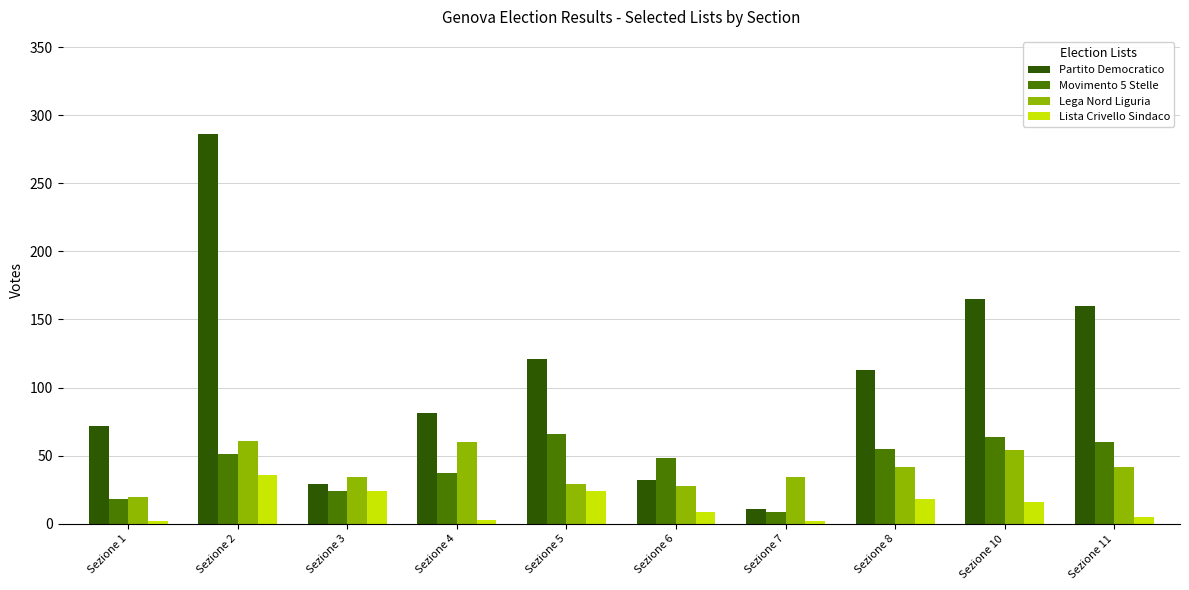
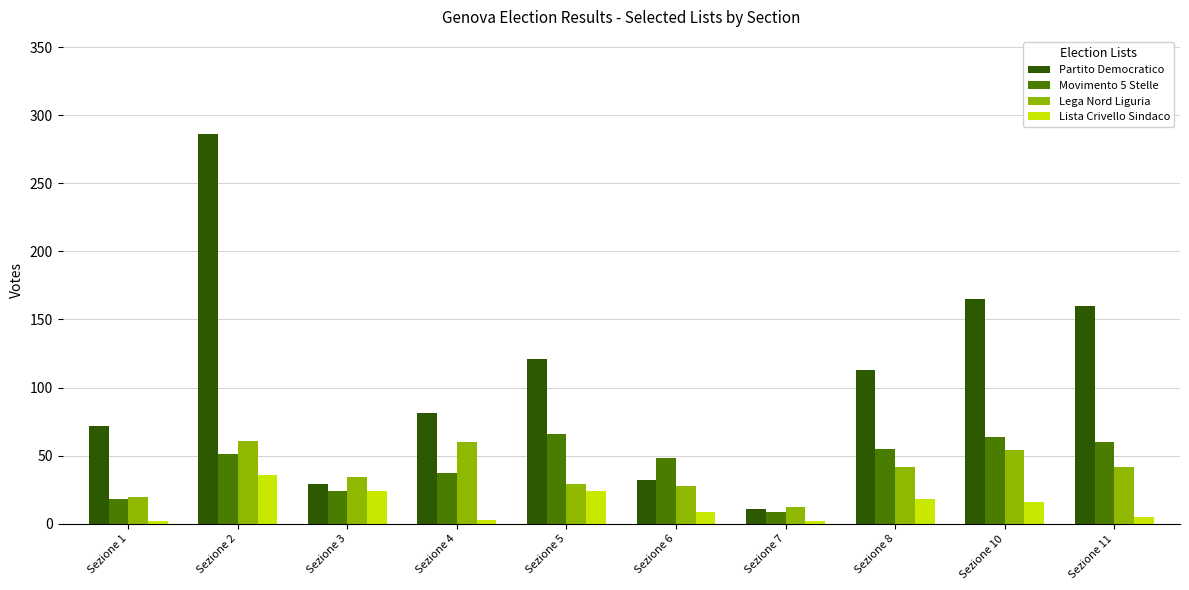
Lega Nord Liguria, Sezione 7: 34 -> 12
